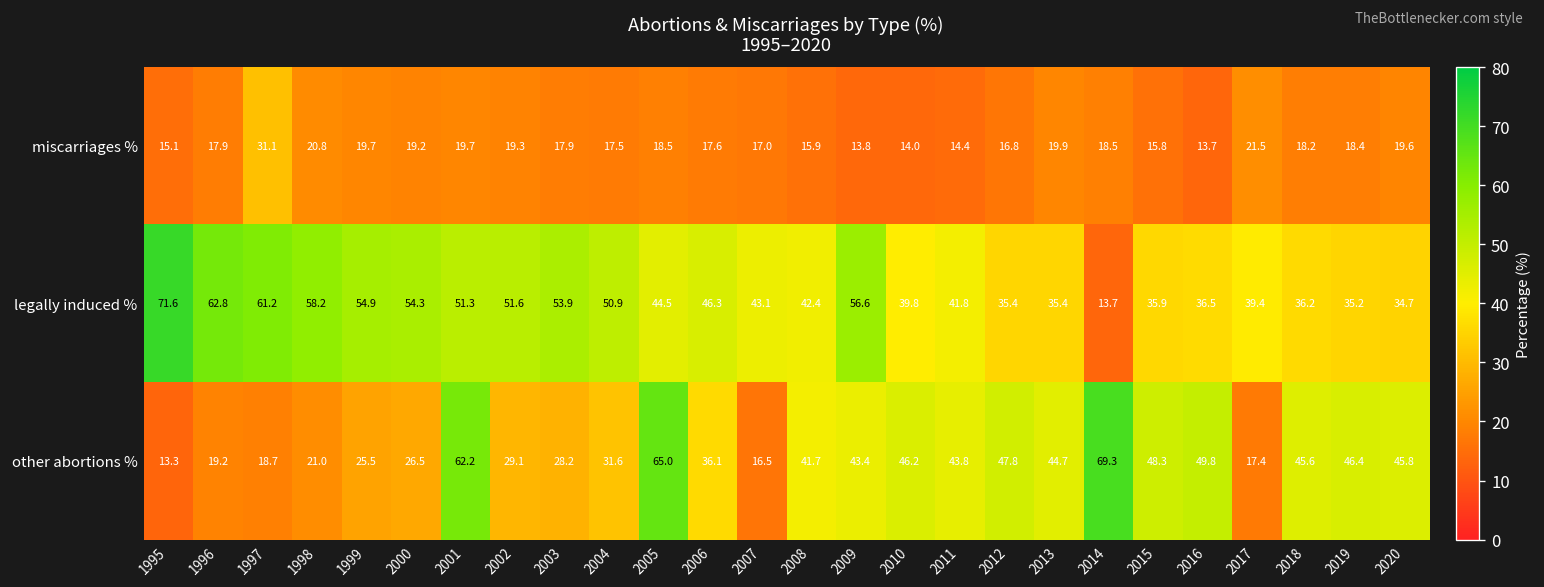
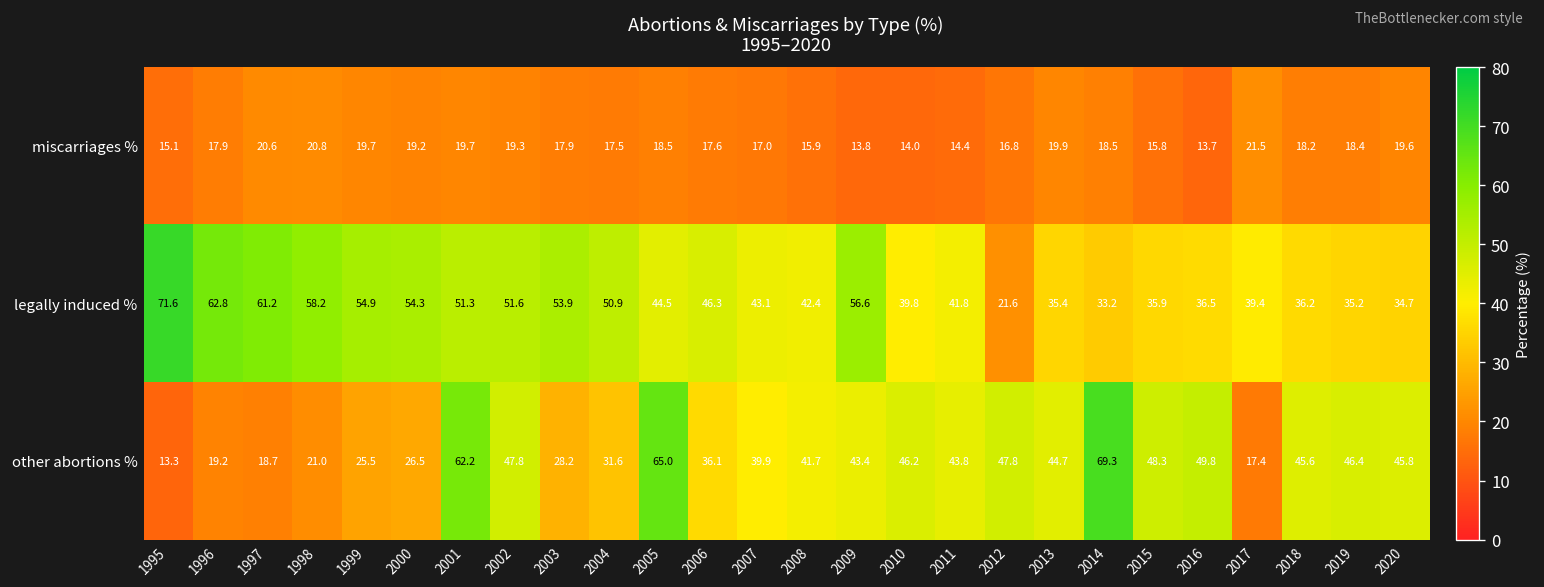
miscarriages %, 1997: 31.1 -> 20.6
legally induced %, 2012: 35.4 -> 21.6
legally induced %, 2014: 13.7 -> 33.2
other abortions %, 2002: 29.1 -> 47.8
other abortions %, 2007: 16.5 -> 39.9
